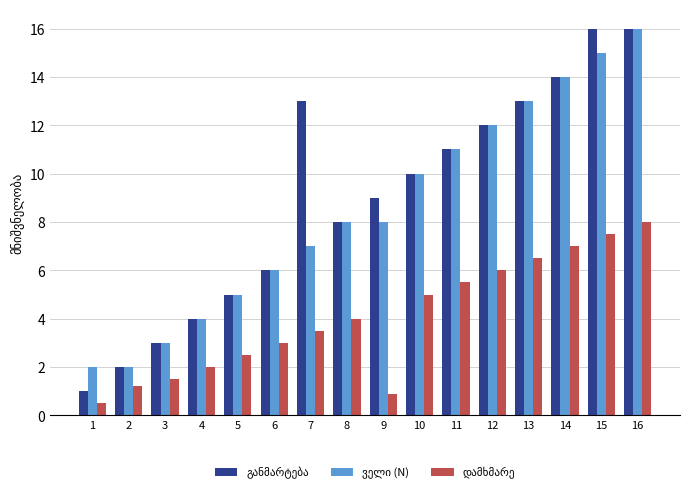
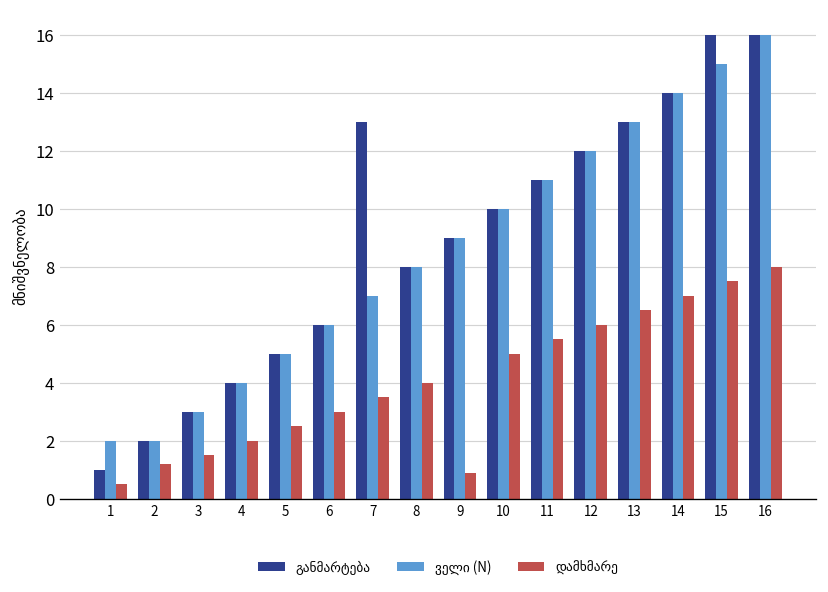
ველი (N), 9: 8 -> 9
